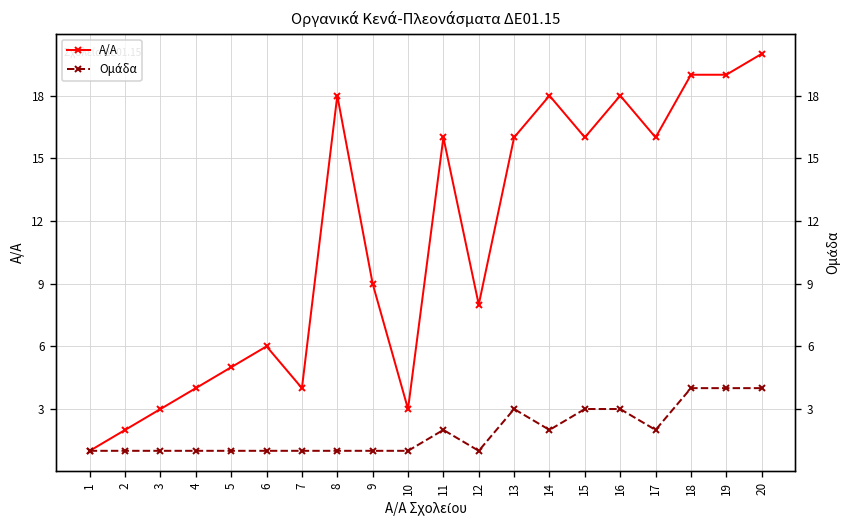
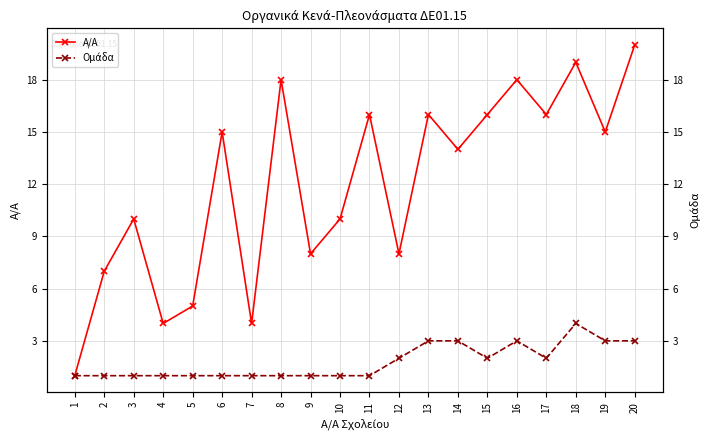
Α/Α, 2: 2 -> 7
Α/Α, 3: 3 -> 10
Α/Α, 6: 6 -> 15
Α/Α, 9: 9 -> 8
Α/Α, 10: 3 -> 10
Ομάδα, 11: 2 -> 1
Ομάδα, 12: 1 -> 2
Α/Α, 14: 18 -> 14
Ομάδα, 14: 2 -> 3
Ομάδα, 15: 3 -> 2
Α/Α, 19: 19 -> 15
Ομάδα, 19: 4 -> 3
Ομάδα, 20: 4 -> 3
